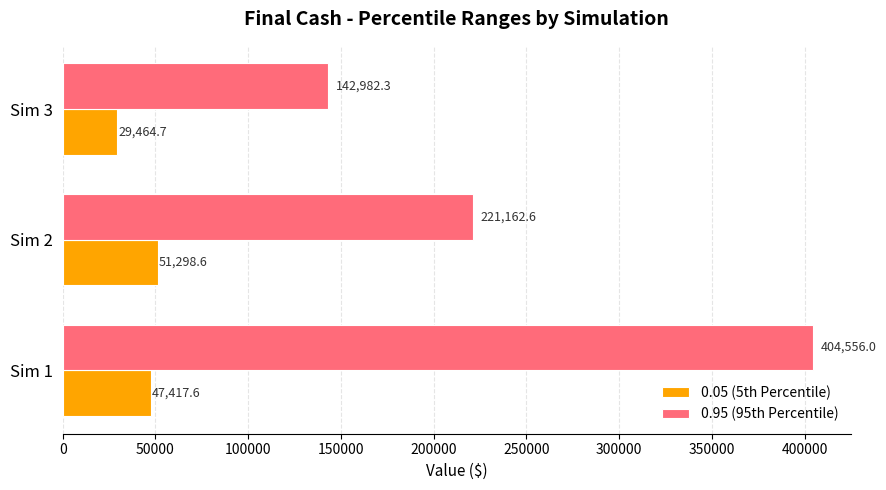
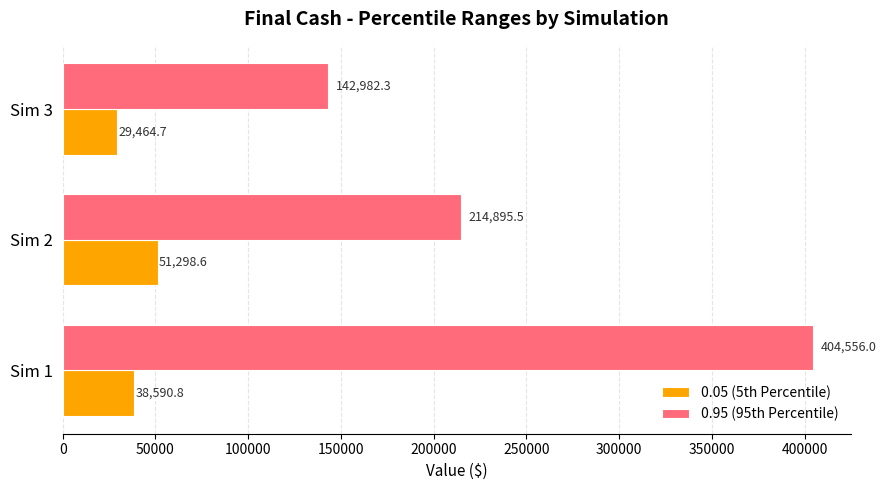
0.95 (95th Percentile), Sim 2: 221,162.6 -> 214,895.5
0.05 (5th Percentile), Sim 1: 47,417.6 -> 38,590.8
